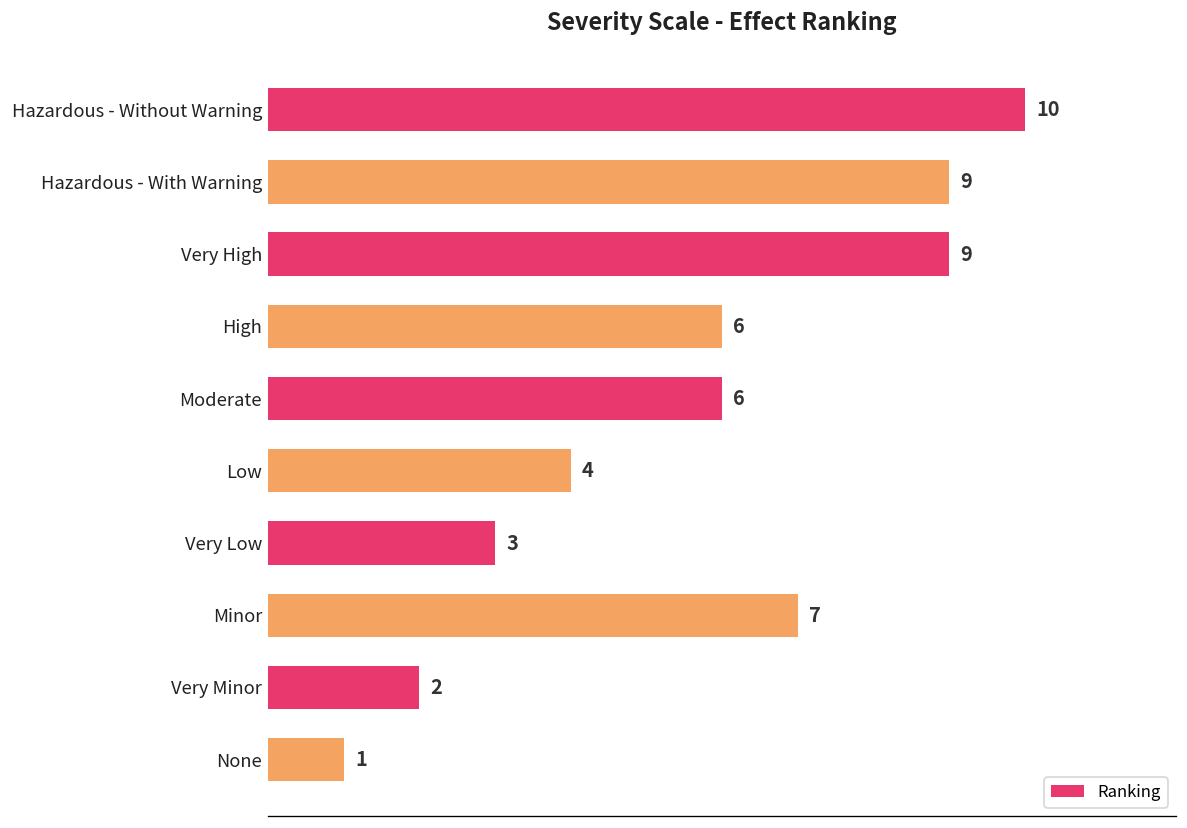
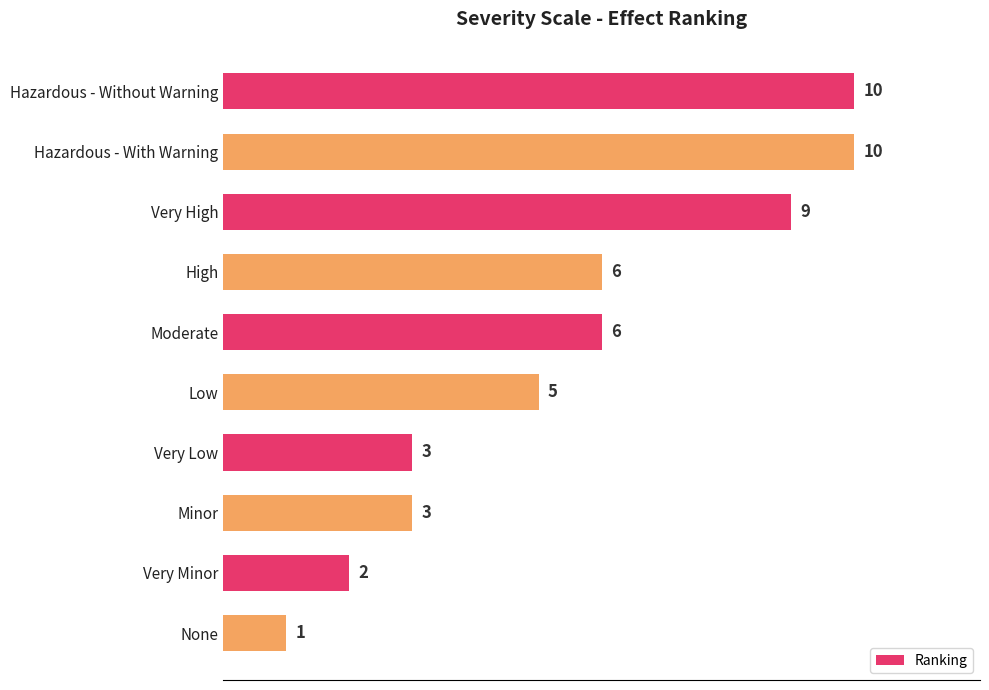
Hazardous - With Warning: 9 -> 10
Low: 4 -> 5
Minor: 7 -> 3
